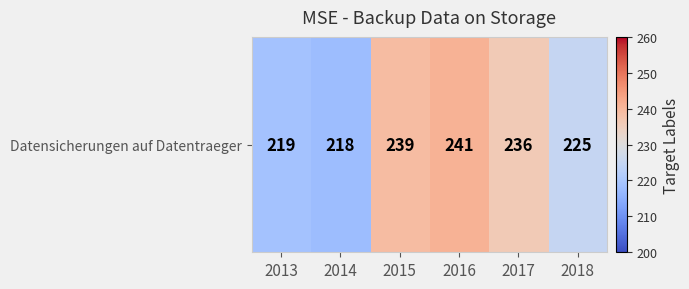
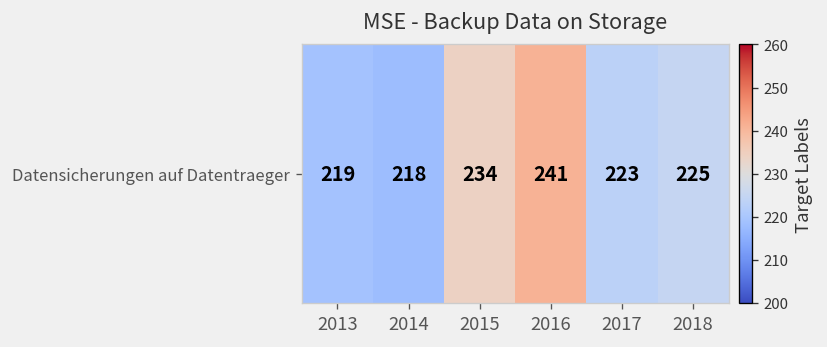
Datensicherungen auf Datentraeger, 2015: 239 -> 234
Datensicherungen auf Datentraeger, 2017: 236 -> 223
